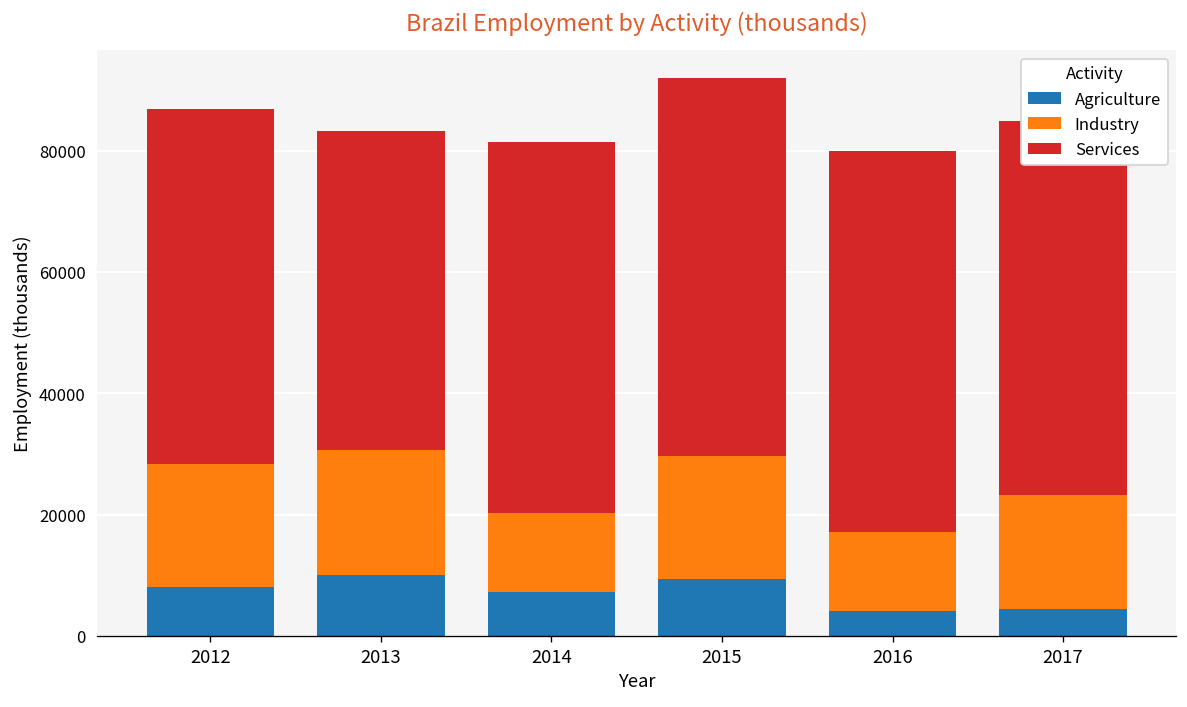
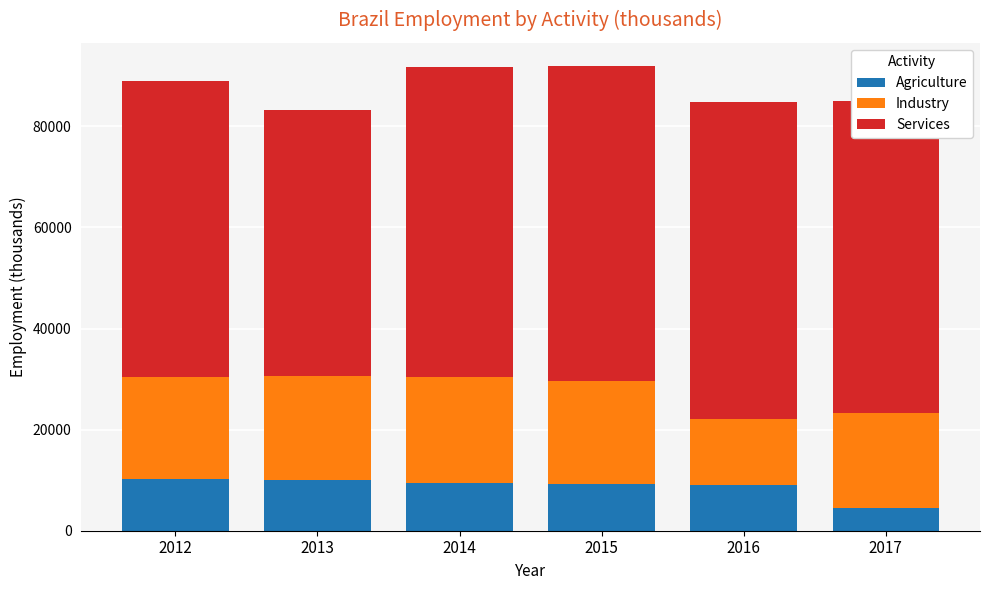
Agriculture, 2012: 8000 -> 10000
Agriculture, 2014: 7000 -> 10000
Industry, 2014: 13000 -> 21000
Agriculture, 2016: 4000 -> 9000
